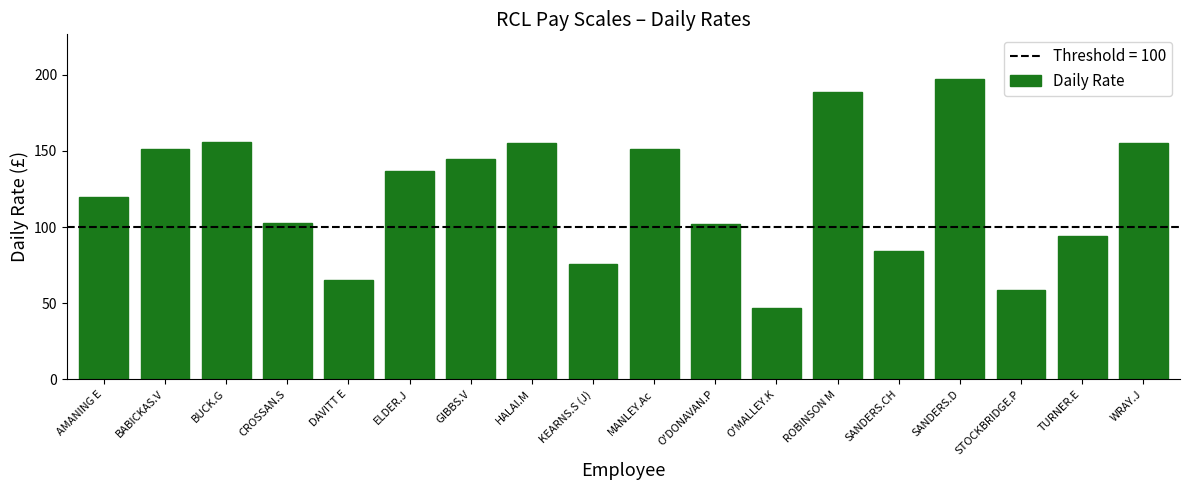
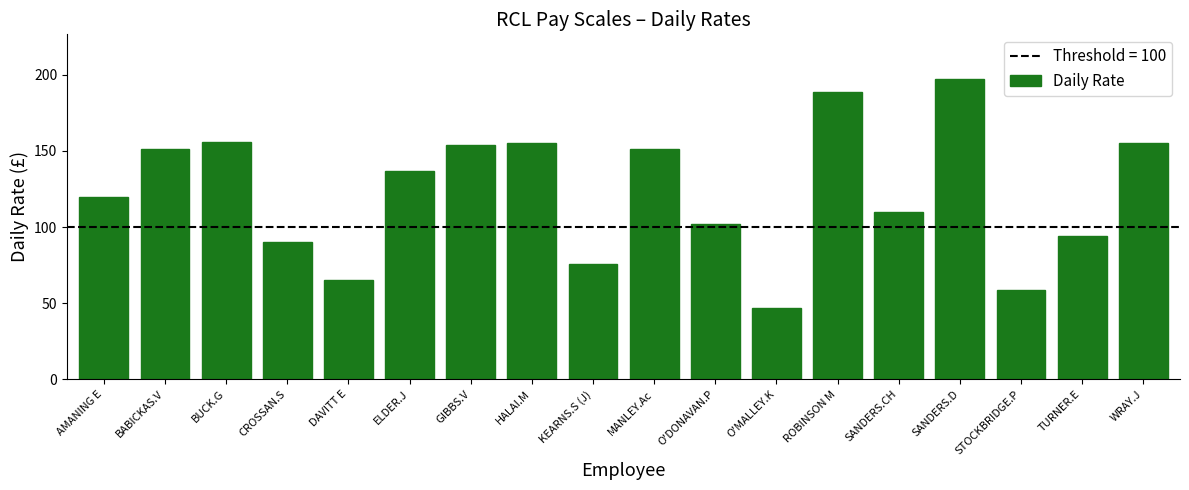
CROSSAN.S: 103 -> 90
GIBBS.V: 145 -> 154
SANDERS.CH: 84 -> 110
